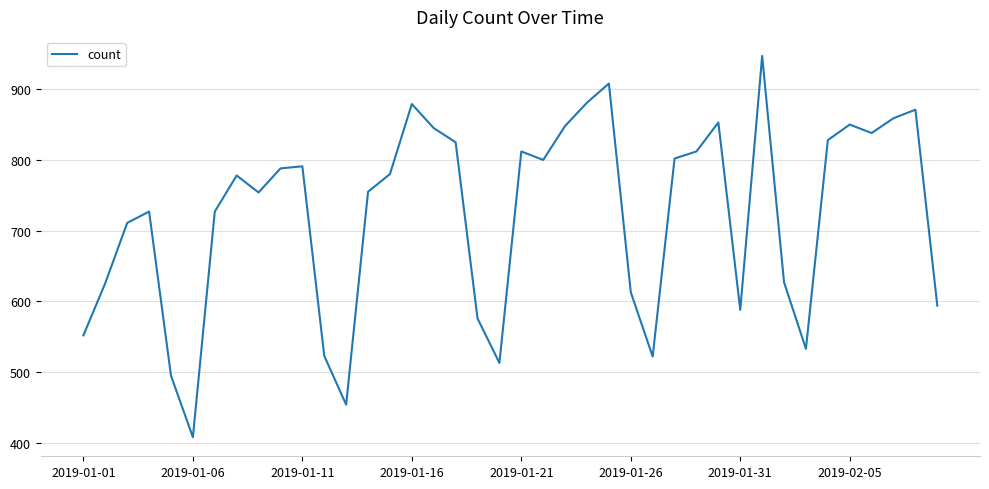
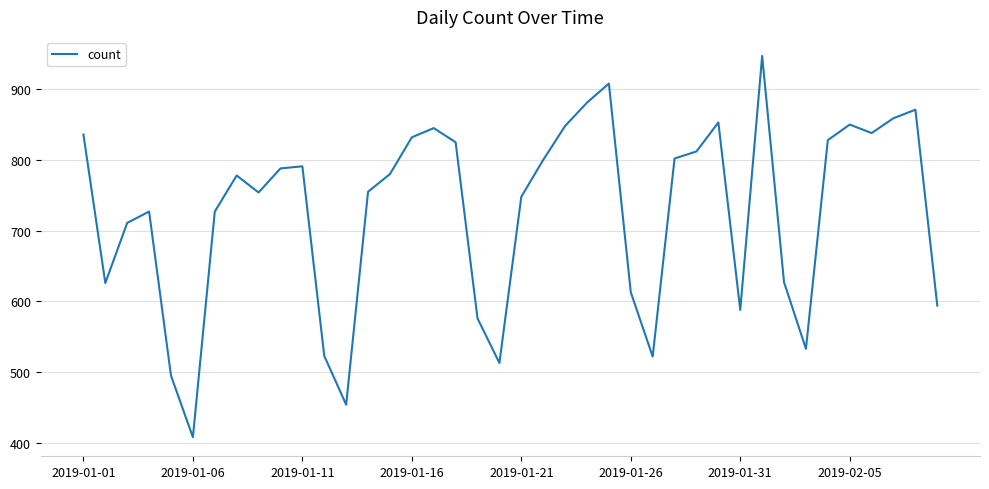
2019-01-01: 550 -> 840
2019-01-16: 880 -> 830
2019-01-21: 810 -> 750
